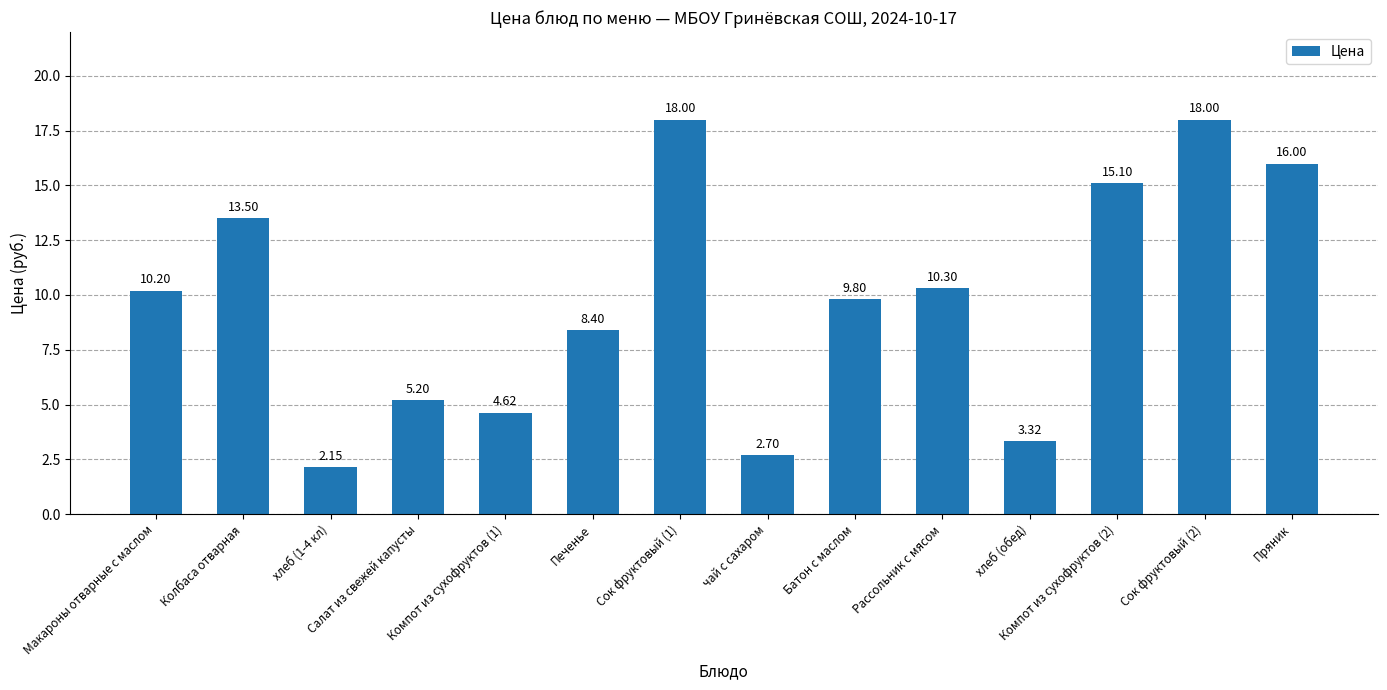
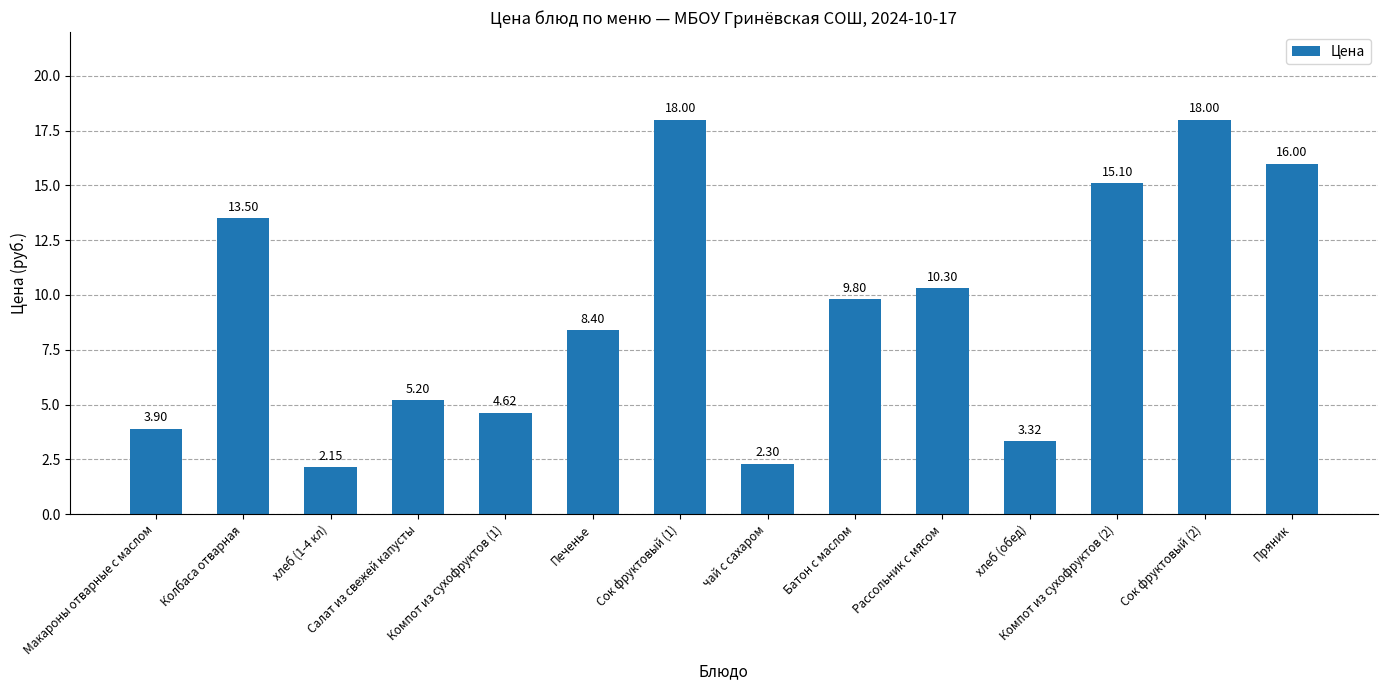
Макароны отварные с маслом: 10.20 -> 3.90
чай с сахаром: 2.70 -> 2.30
